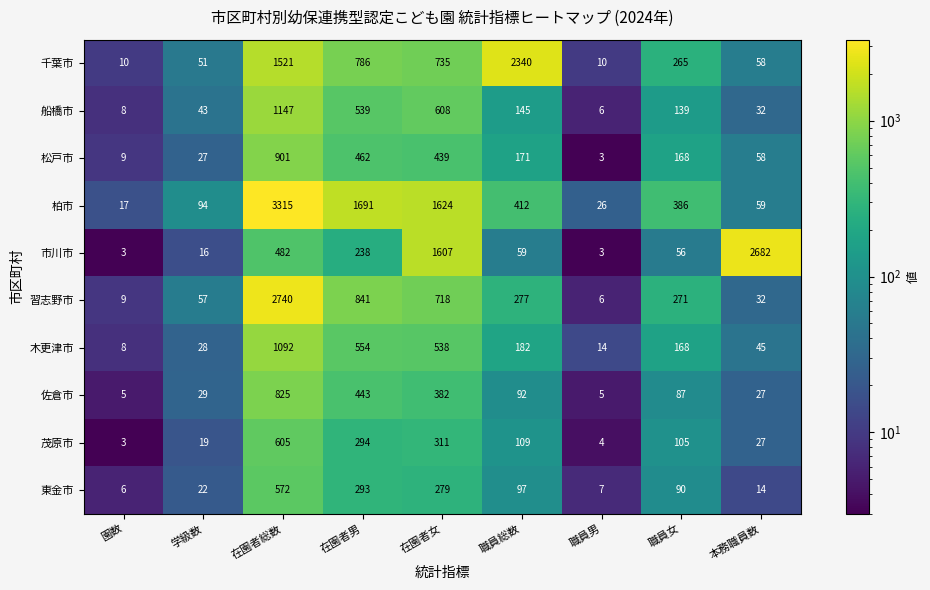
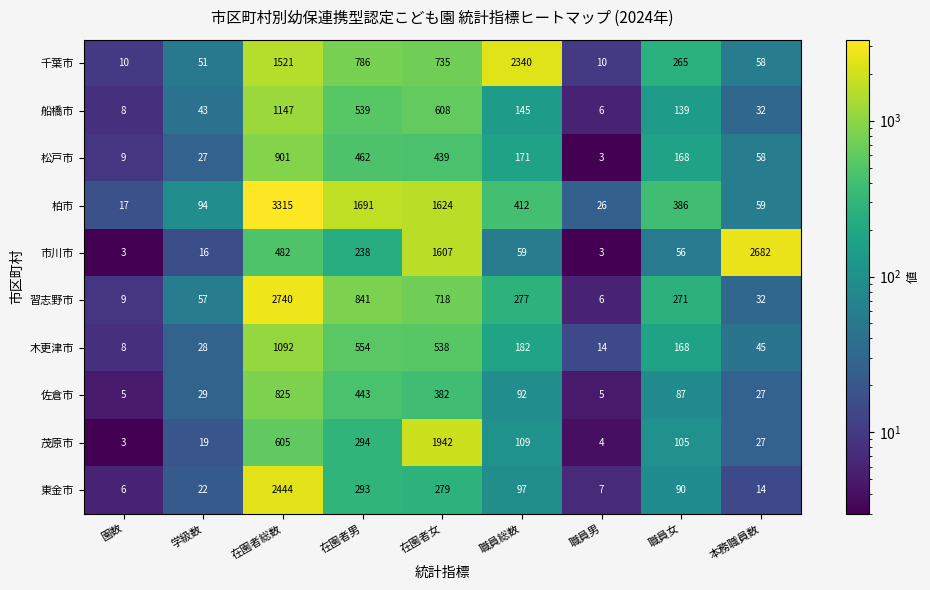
茂原市, 在園者女: 311 -> 1942
東金市, 在園者総数: 572 -> 2444
